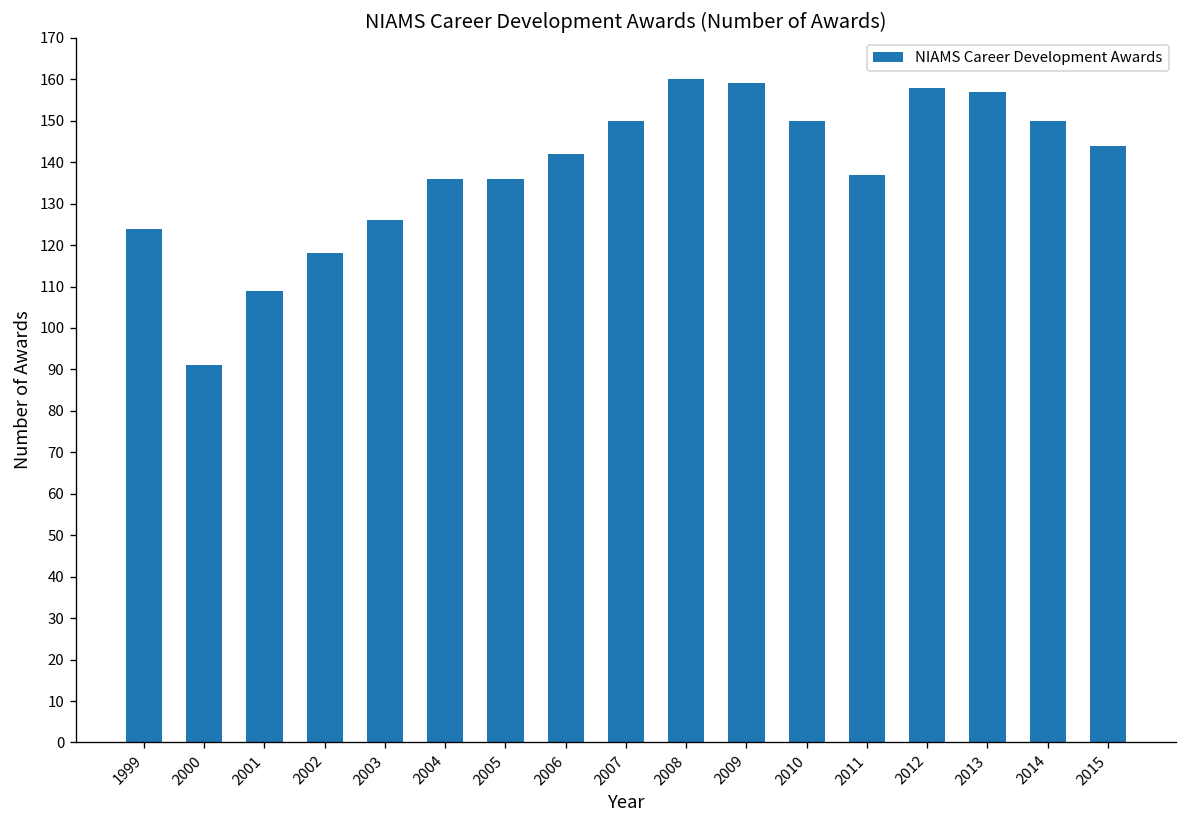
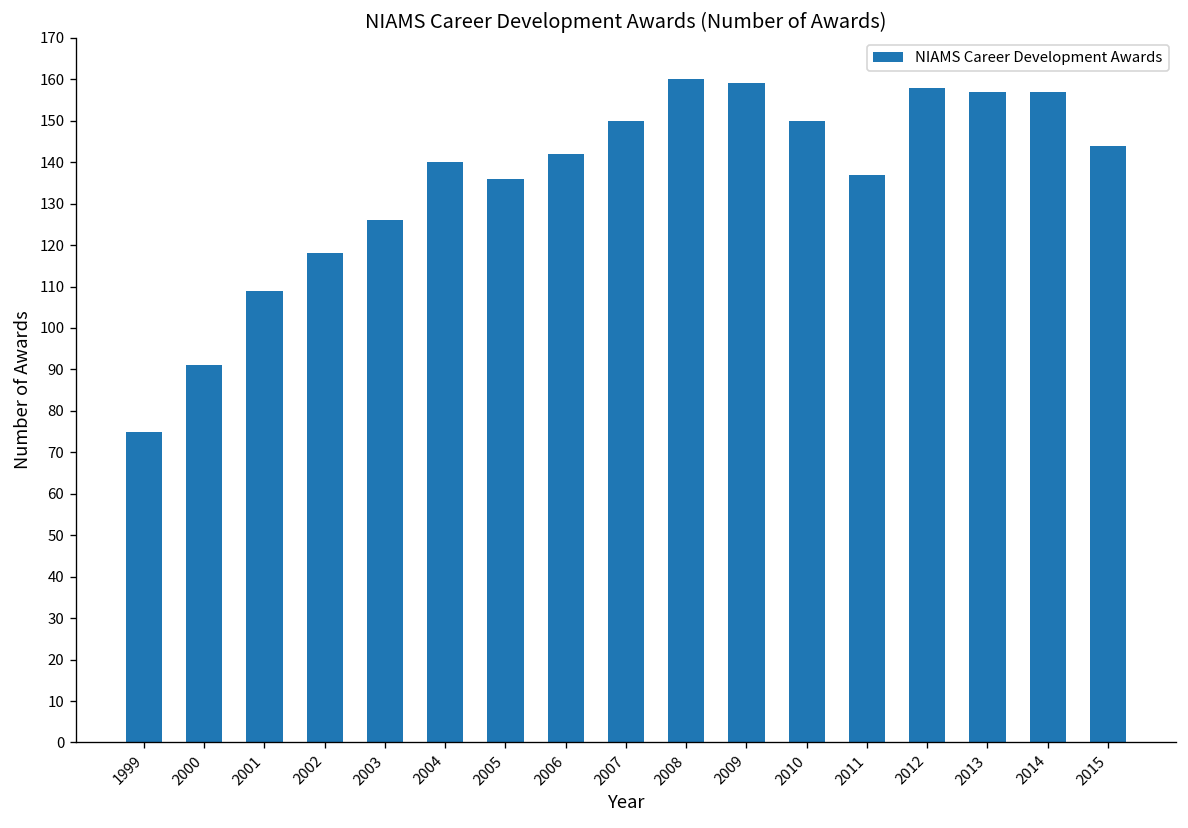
1999: 124 -> 75
2004: 136 -> 140
2014: 150 -> 157
